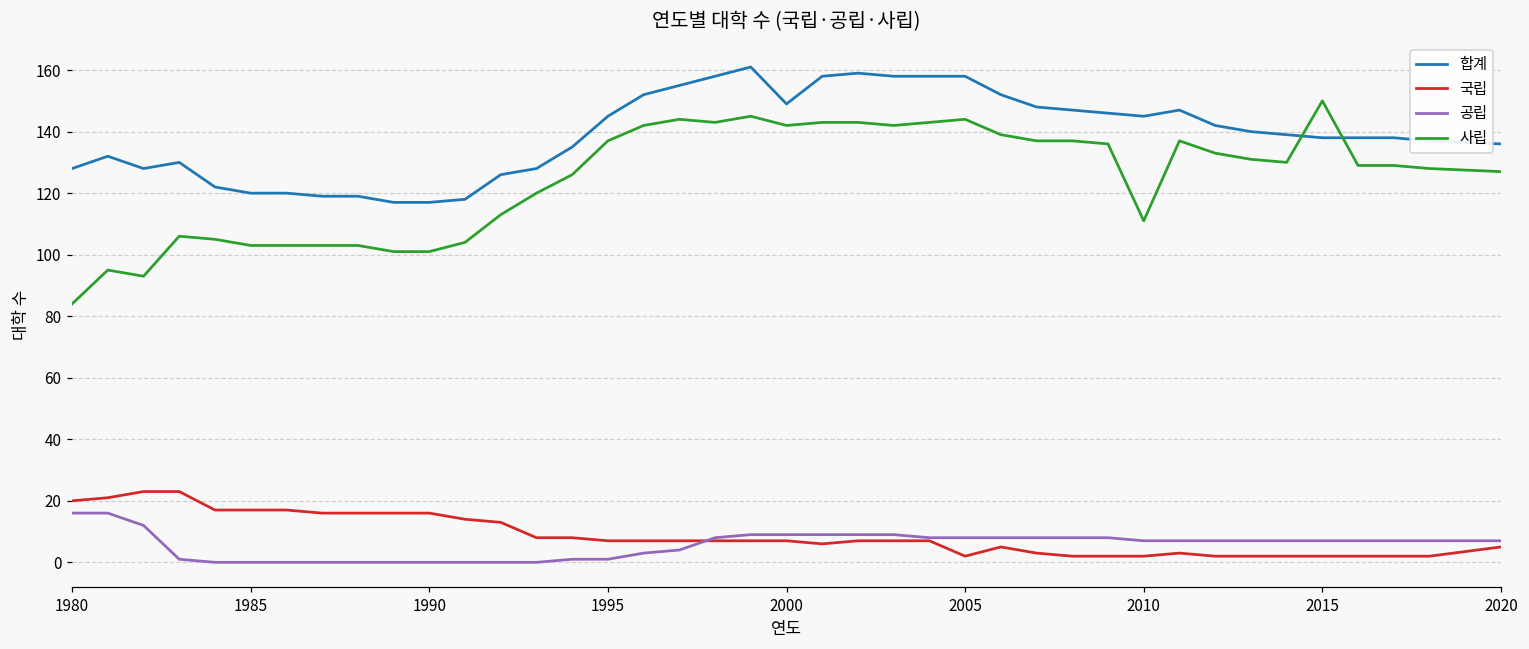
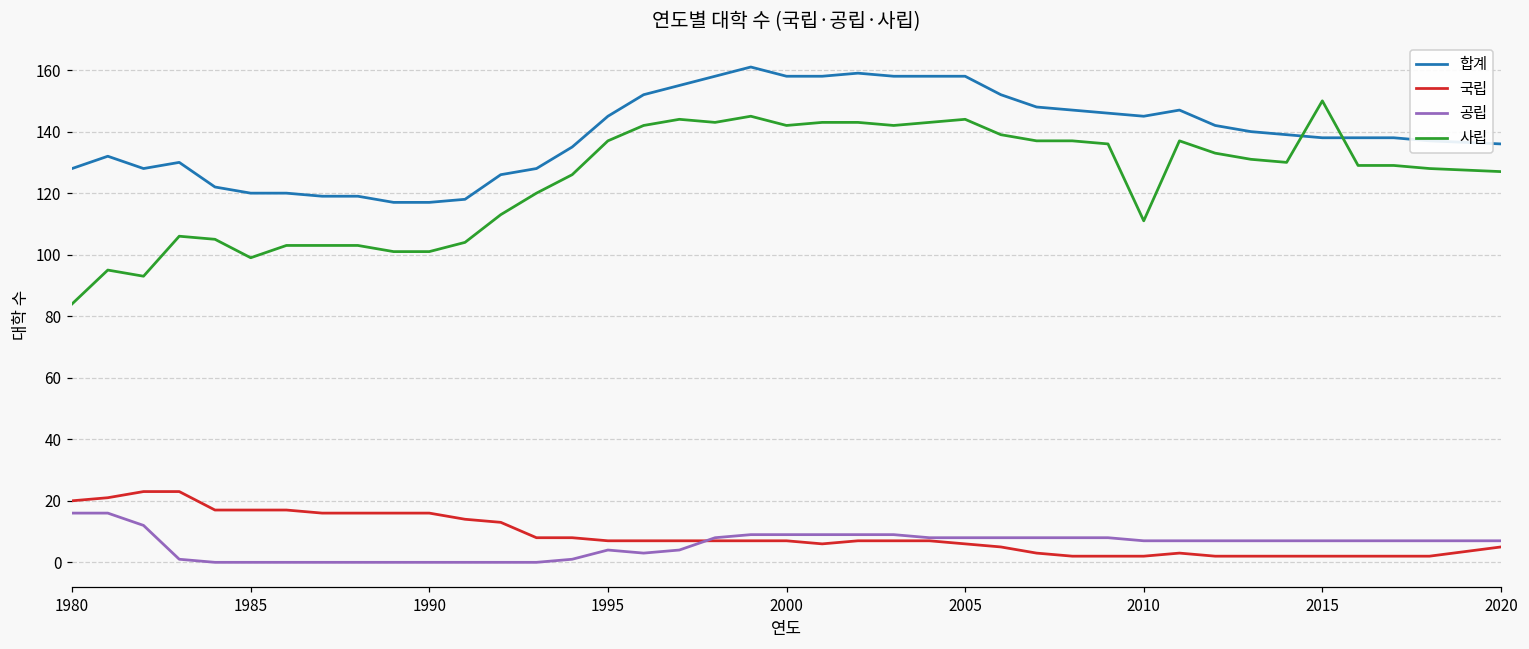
사립, 1985: 103 -> 99
공립, 1995: 1 -> 4
합계, 2000: 149 -> 158
국립, 2005: 2 -> 6
